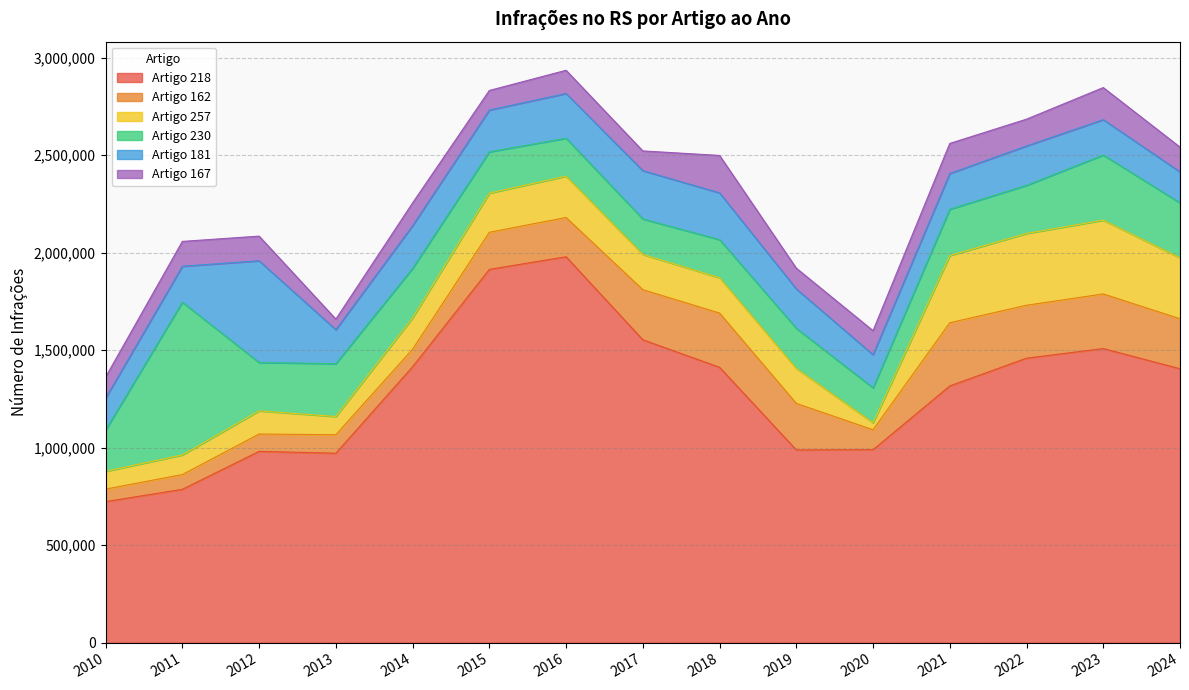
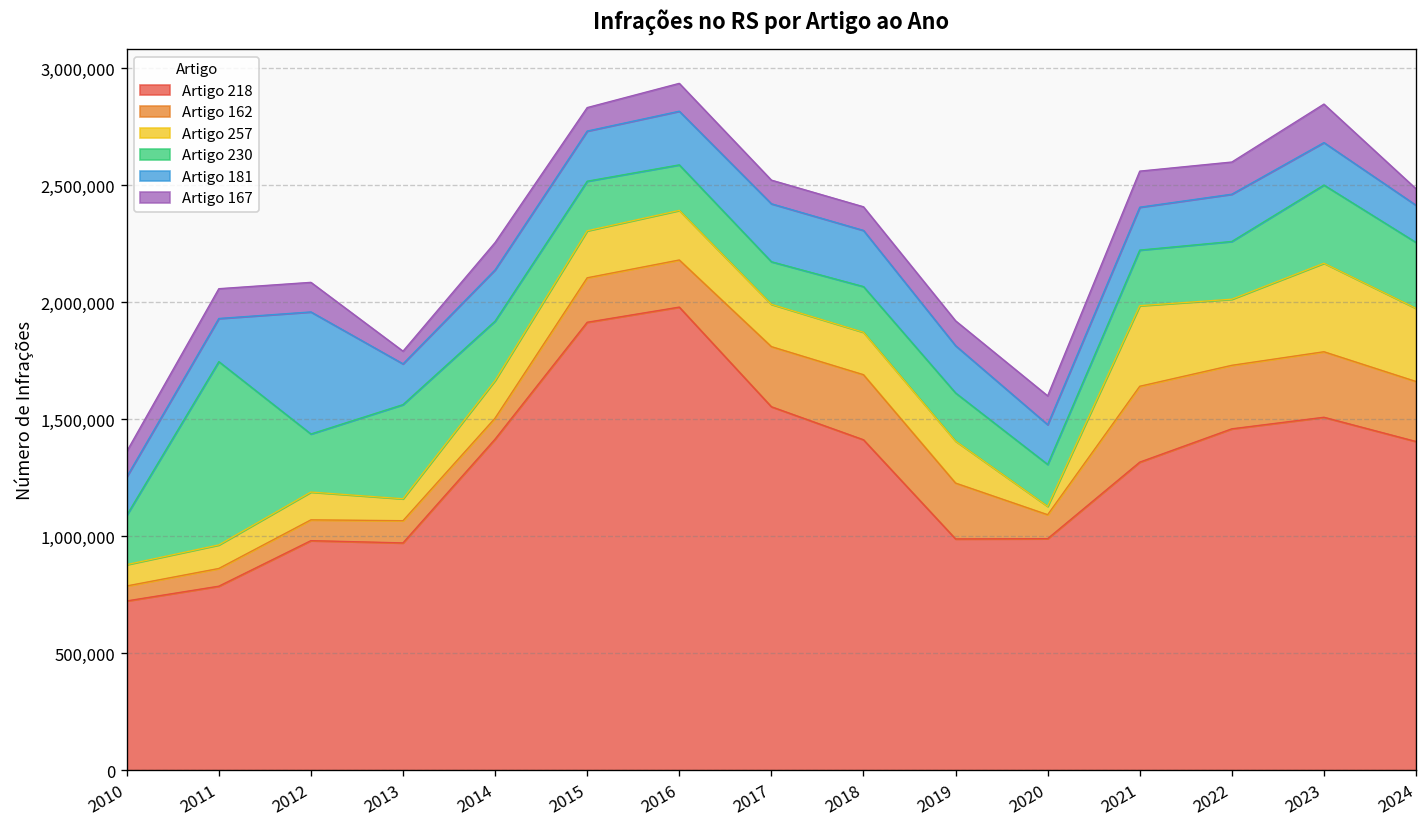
Artigo 230, 2013: 270,000 -> 400,000
Artigo 167, 2018: 190,000 -> 100,000
Artigo 257, 2022: 370,000 -> 280,000
Artigo 167, 2024: 130,000 -> 70,000
